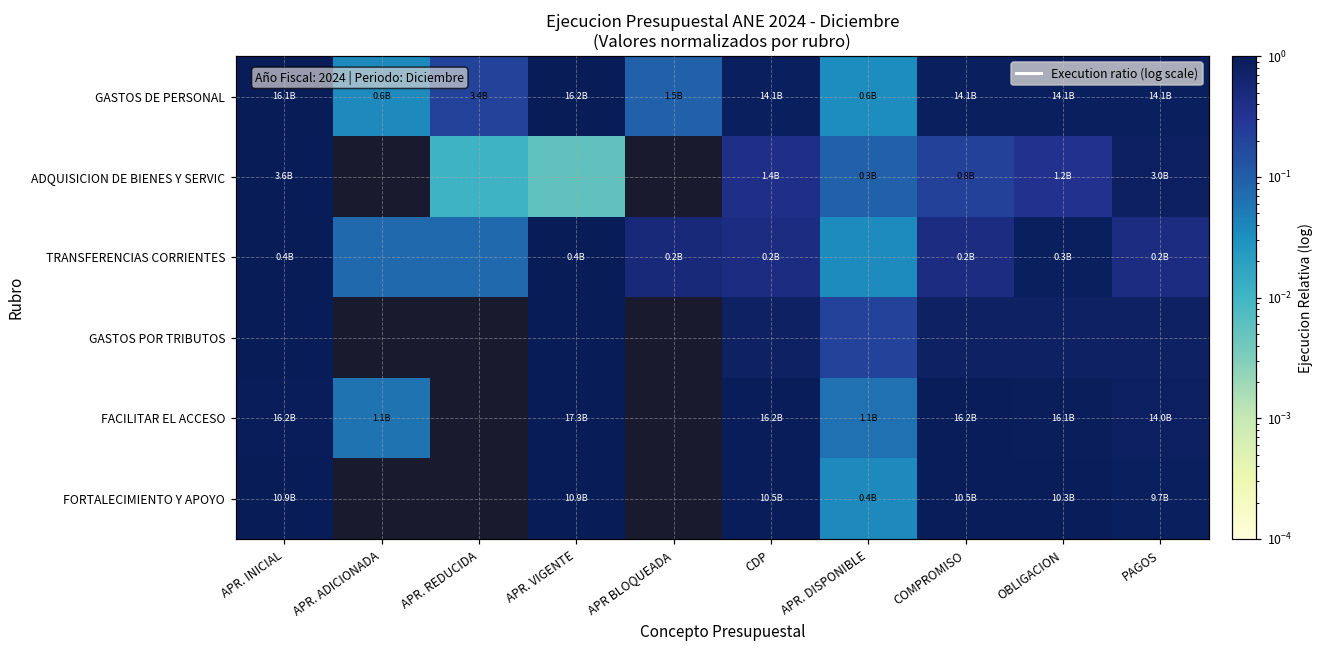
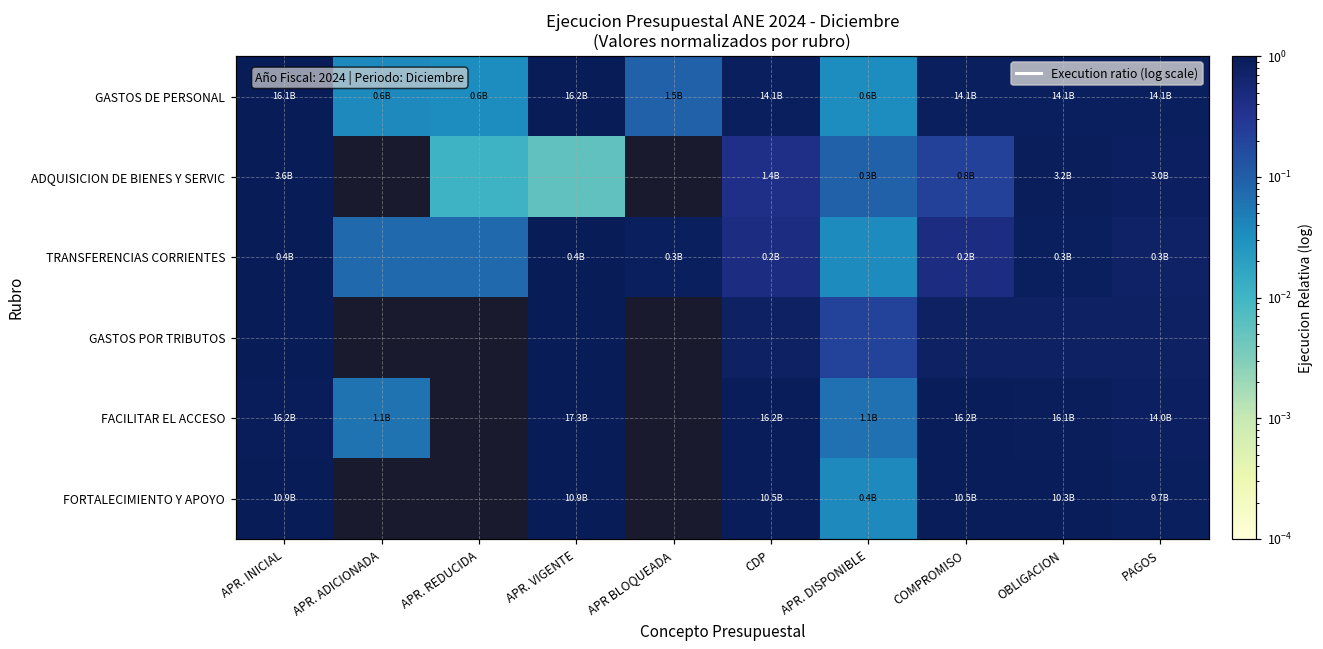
GASTOS DE PERSONAL, APR. REDUCIDA: 3.4B -> 0.6B
ADQUISICION DE BIENES Y SERVIC, OBLIGACION: 1.2B -> 3.2B
TRANSFERENCIAS CORRIENTES, APR BLOQUEADA: 0.2B -> 0.3B
TRANSFERENCIAS CORRIENTES, PAGOS: 0.2B -> 0.3B
